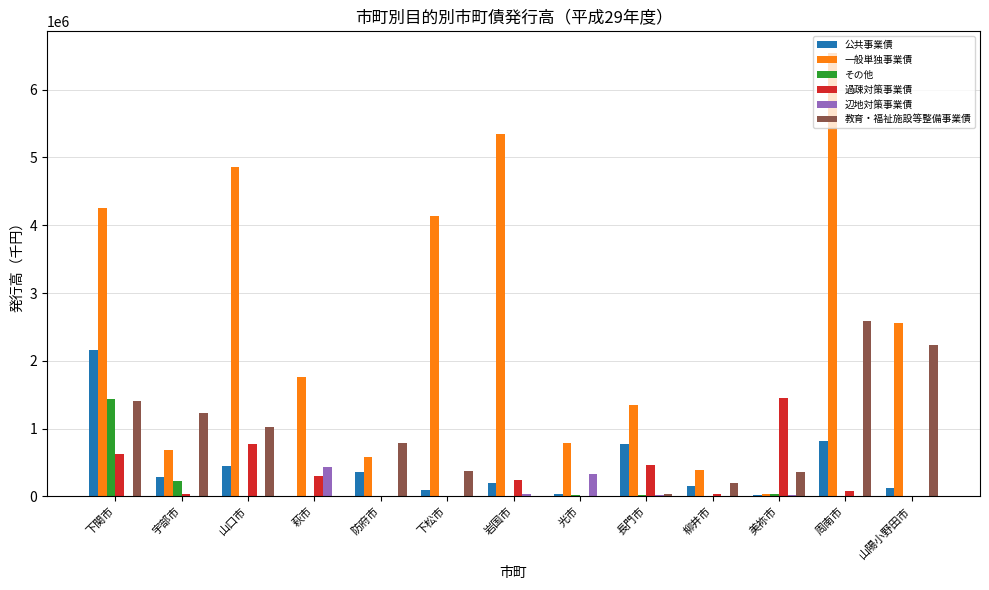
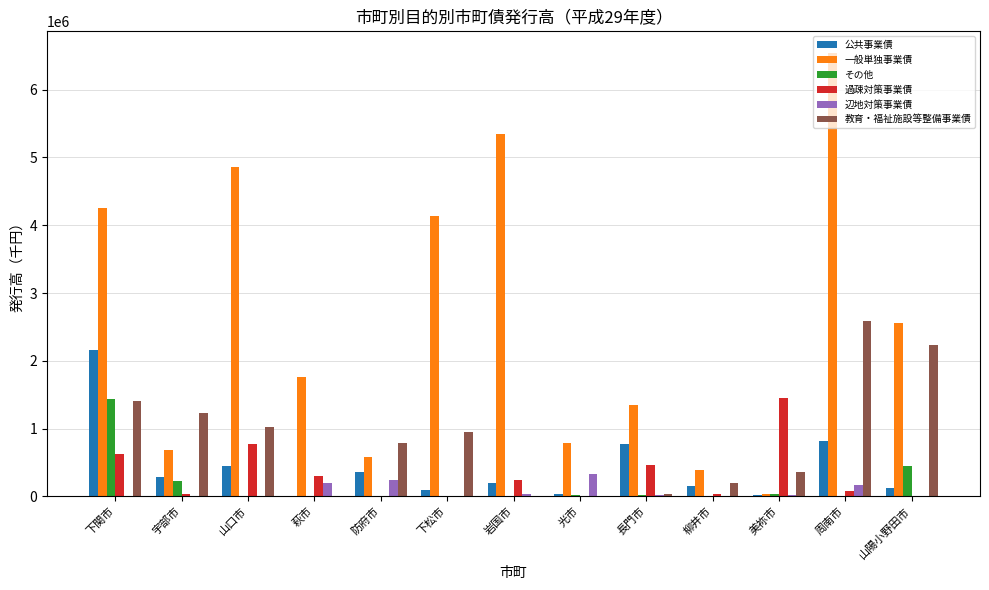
辺地対策事業債, 萩市: 400000 -> 200000
辺地対策事業債, 防府市: 0 -> 200000
教育・福祉施設等整備事業債, 下松市: 400000 -> 900000
辺地対策事業債, 周南市: 0 -> 200000
その他, 山陽小野田市: 0 -> 400000
